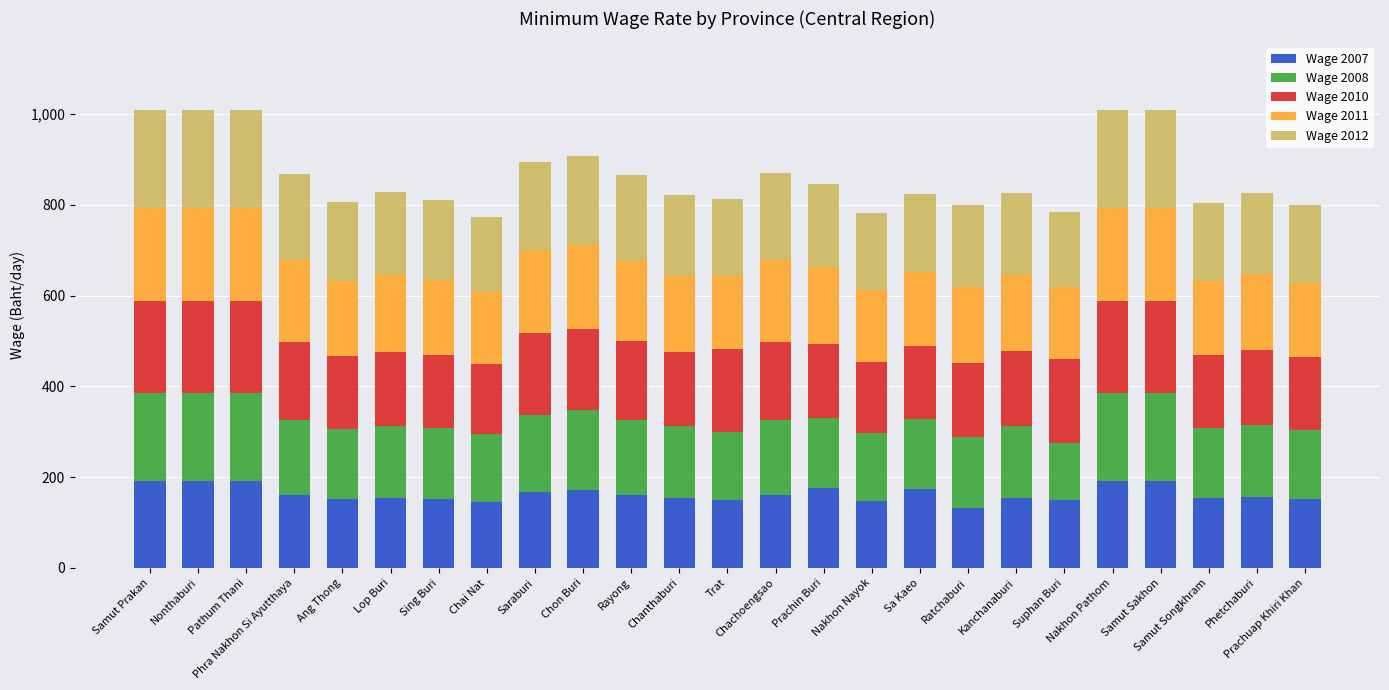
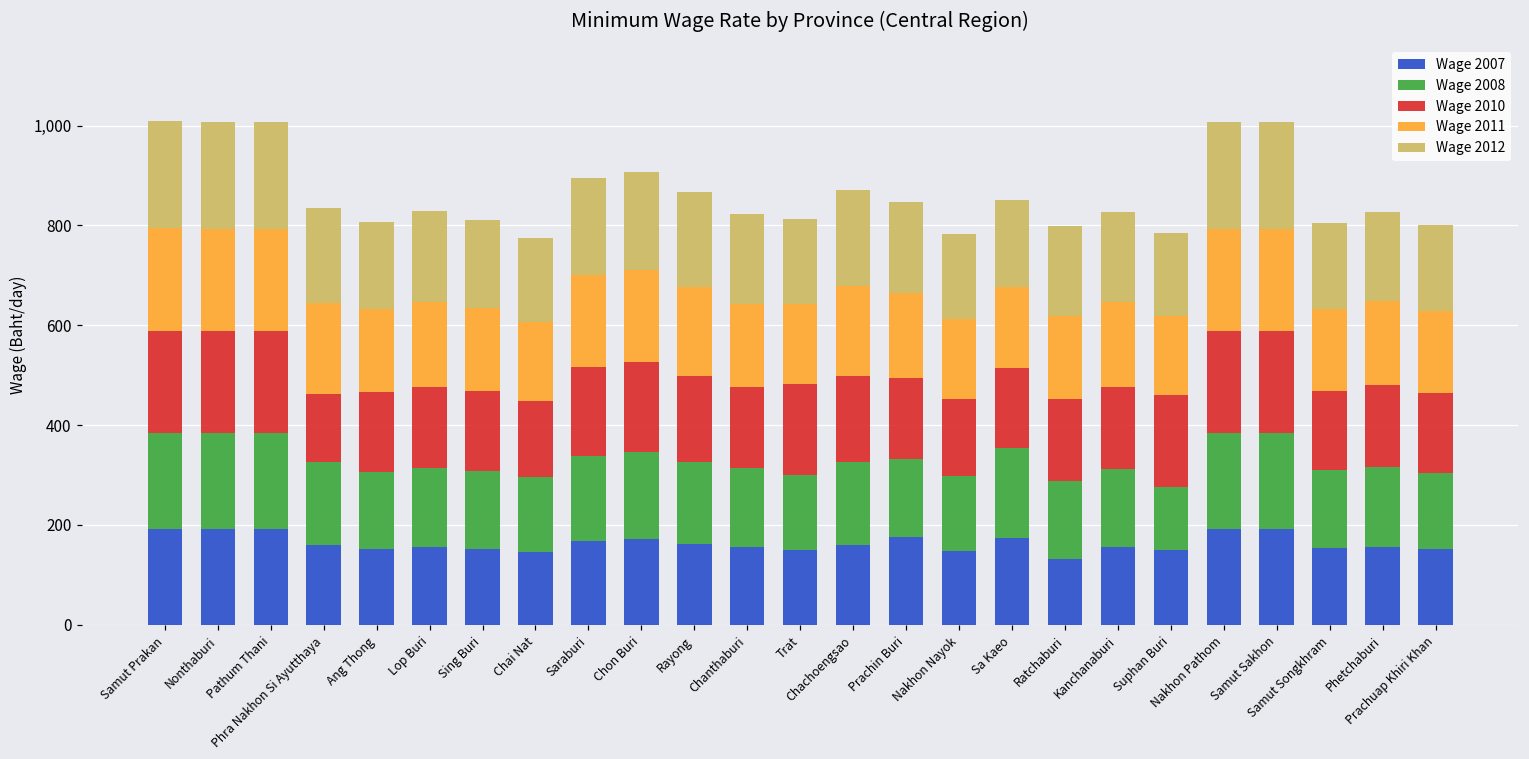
Wage 2010, Phra Nakhon Si Ayutthaya: 170 -> 140
Wage 2008, Sa Kaeo: 160 -> 180
